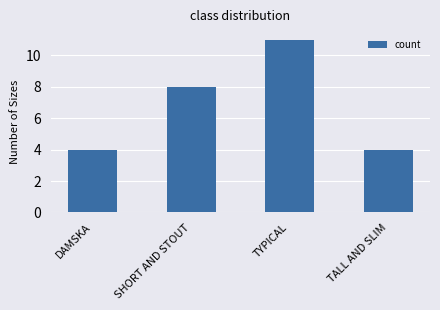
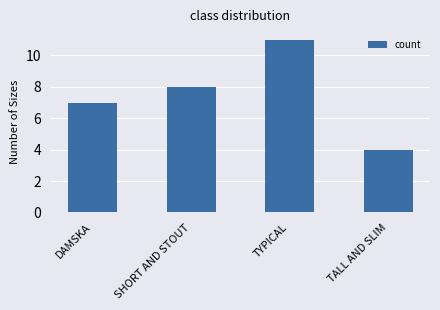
DAMSKA: 4 -> 7
